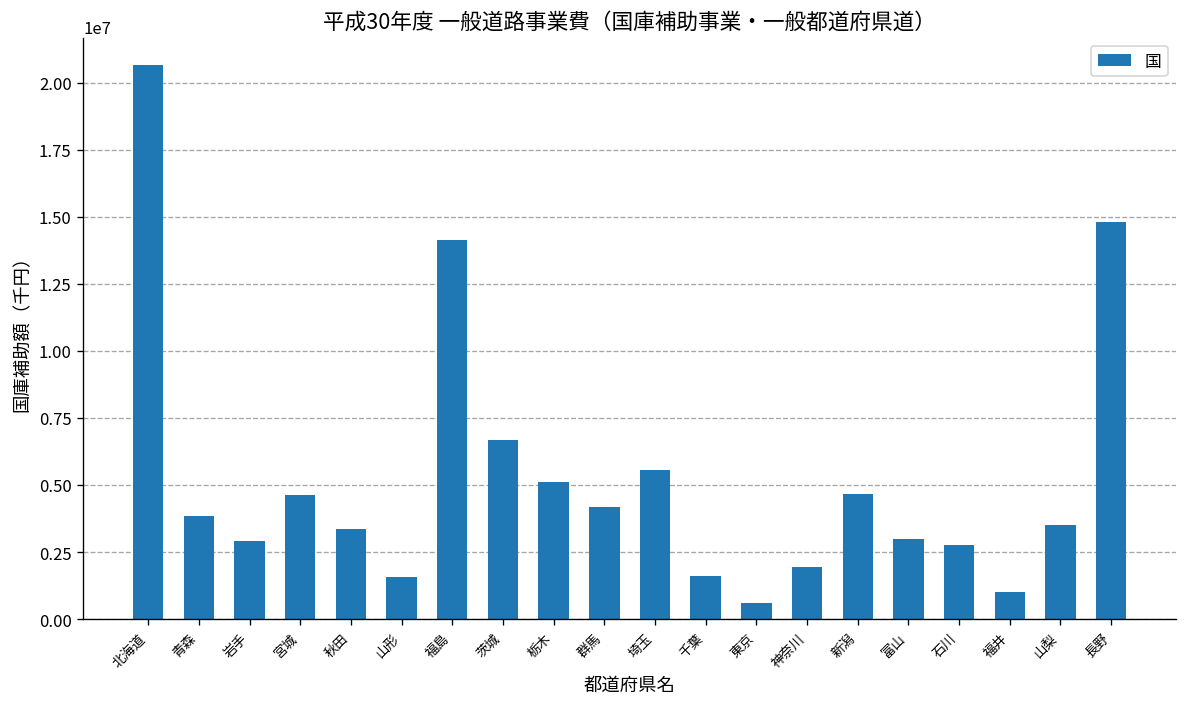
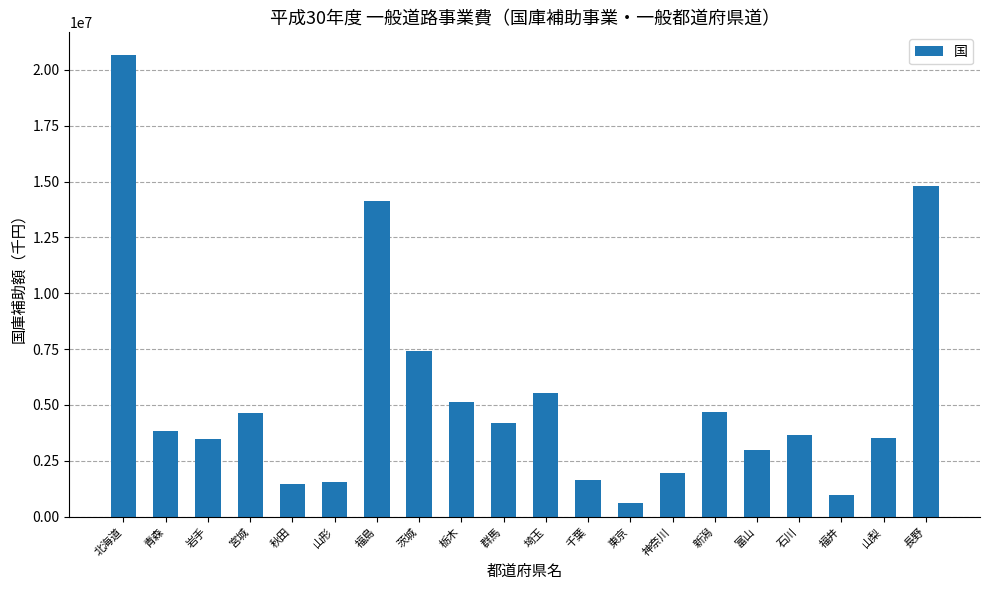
岩手: 2900000 -> 3500000
秋田: 3400000 -> 1500000
茨城: 6700000 -> 7400000
石川: 2800000 -> 3600000
